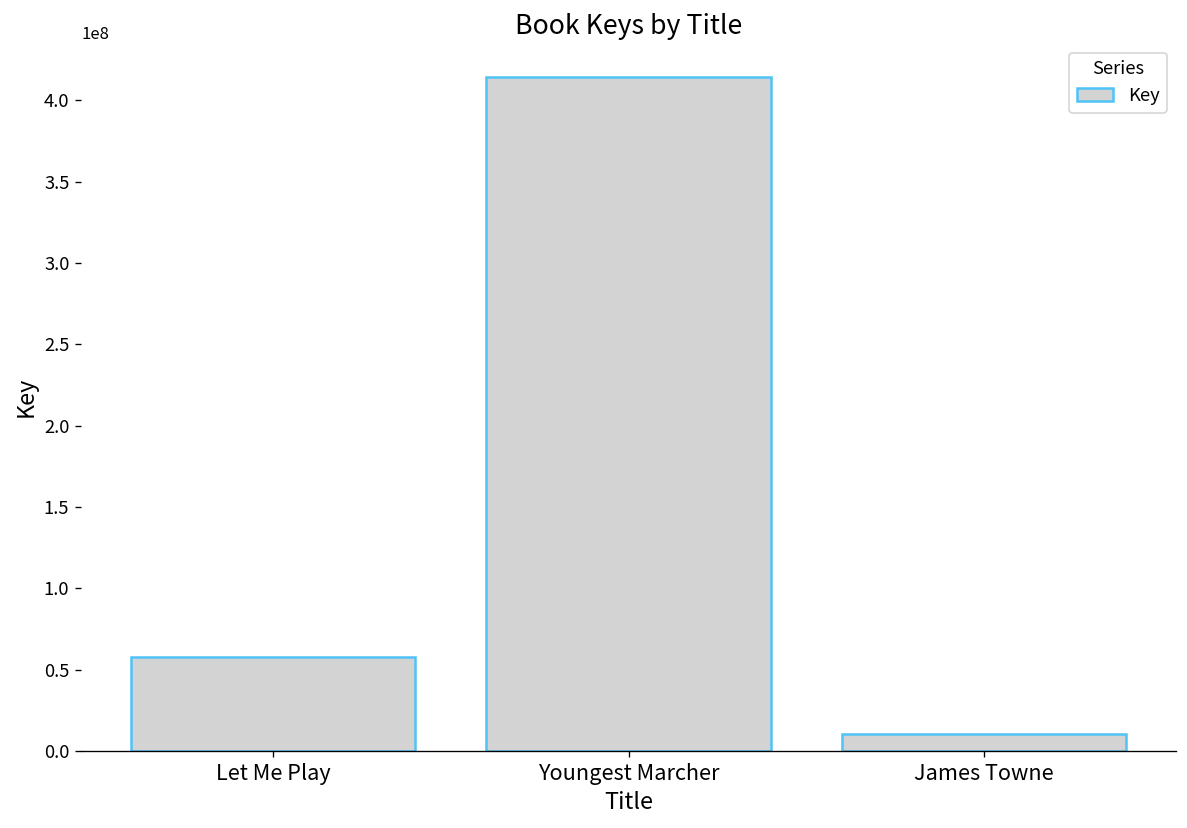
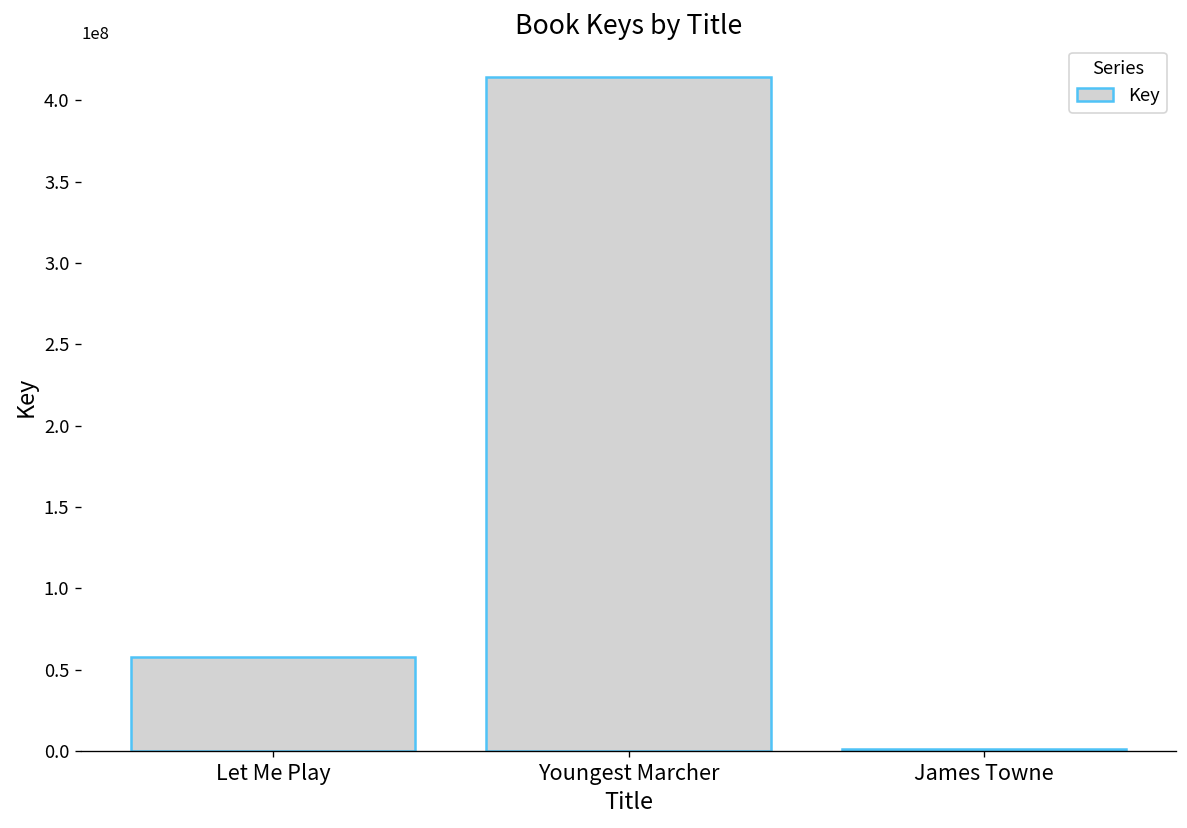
James Towne: 11000000 -> 1000000
